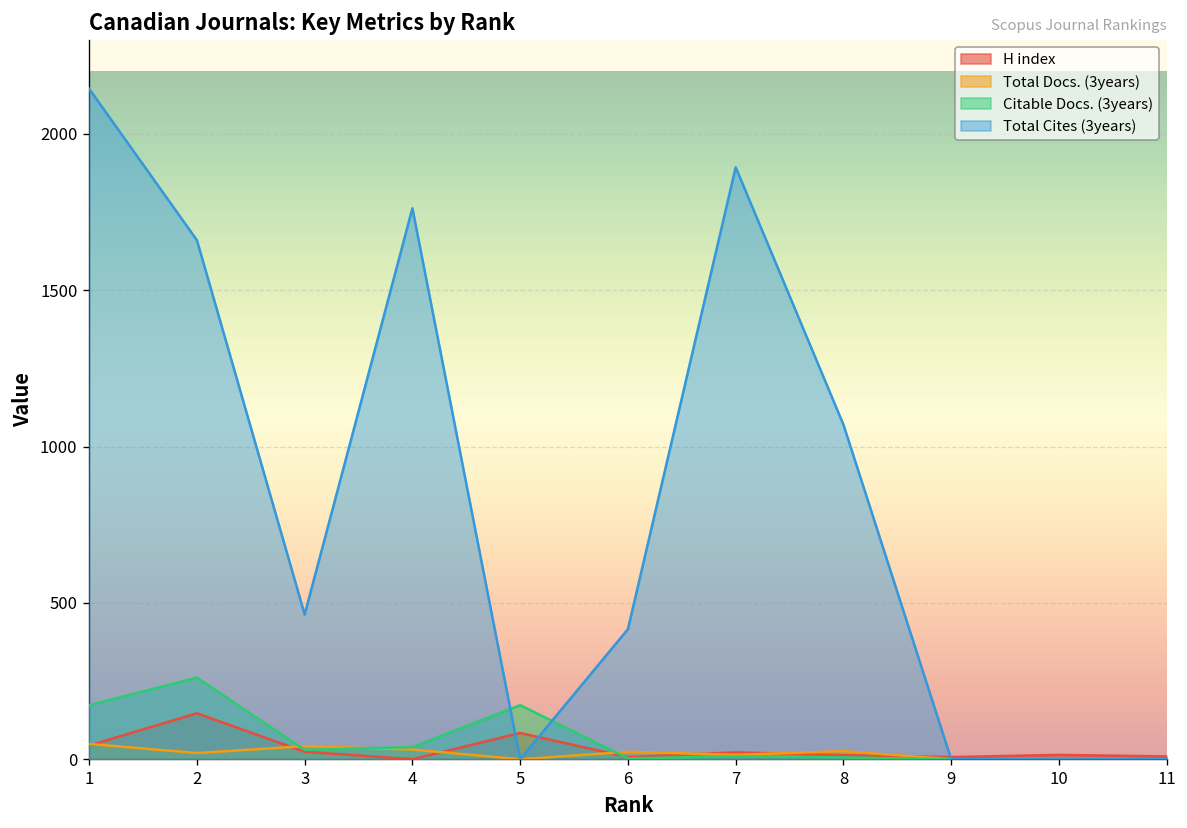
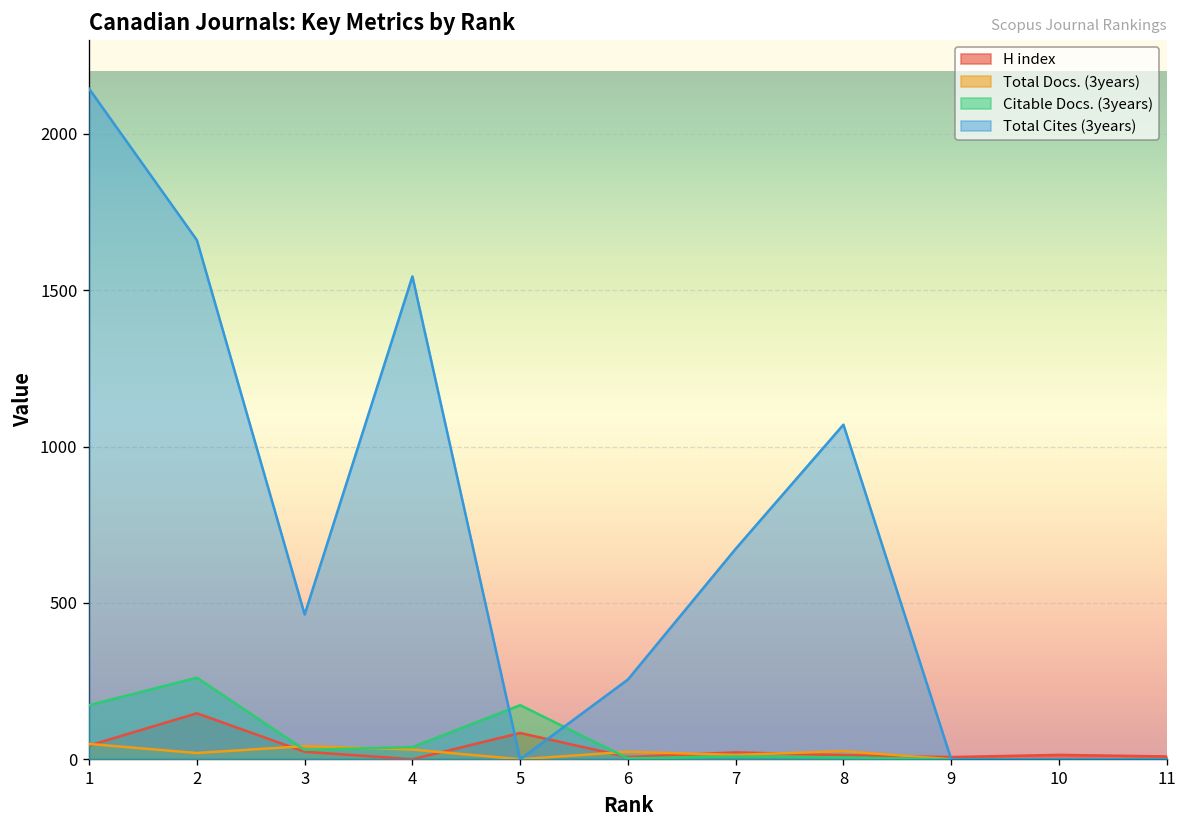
Total Cites (3years), 4: 1760 -> 1540
Total Cites (3years), 6: 420 -> 260
Total Cites (3years), 7: 1890 -> 670
